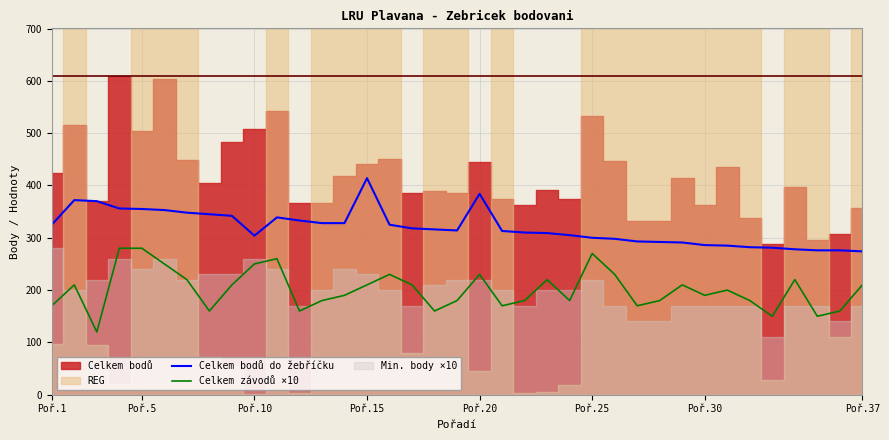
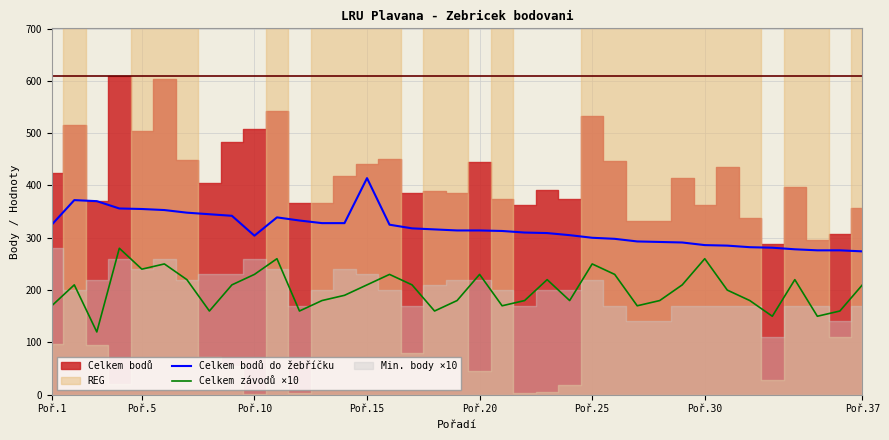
Celkem závodů ×10, Poř.5: 280 -> 240
Celkem závodů ×10, Poř.10: 250 -> 230
Celkem bodů do žebříčku, Poř.20: 380 -> 310
Celkem závodů ×10, Poř.25: 270 -> 250
Celkem závodů ×10, Poř.30: 190 -> 260
